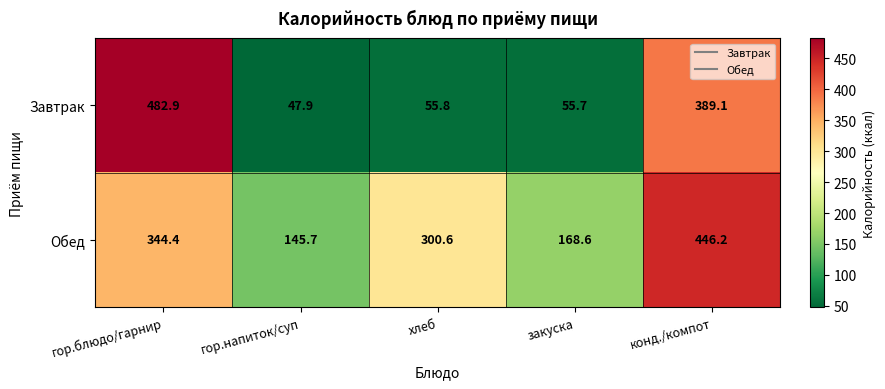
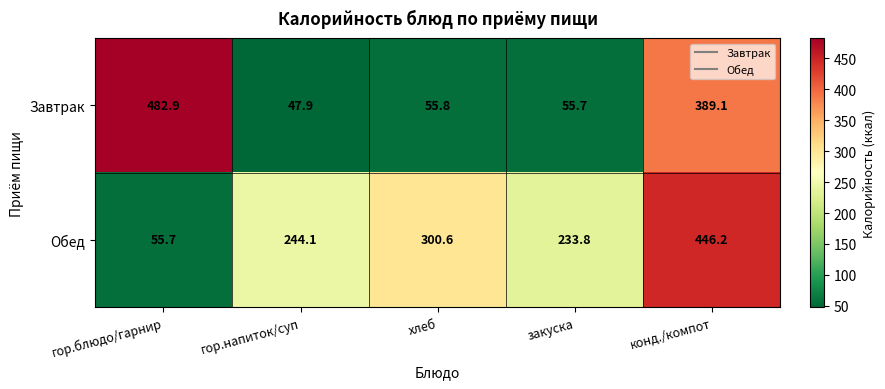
Обед, гор.блюдо/гарнир: 344.4 -> 55.7
Обед, гор.напиток/суп: 145.7 -> 244.1
Обед, закуска: 168.6 -> 233.8
